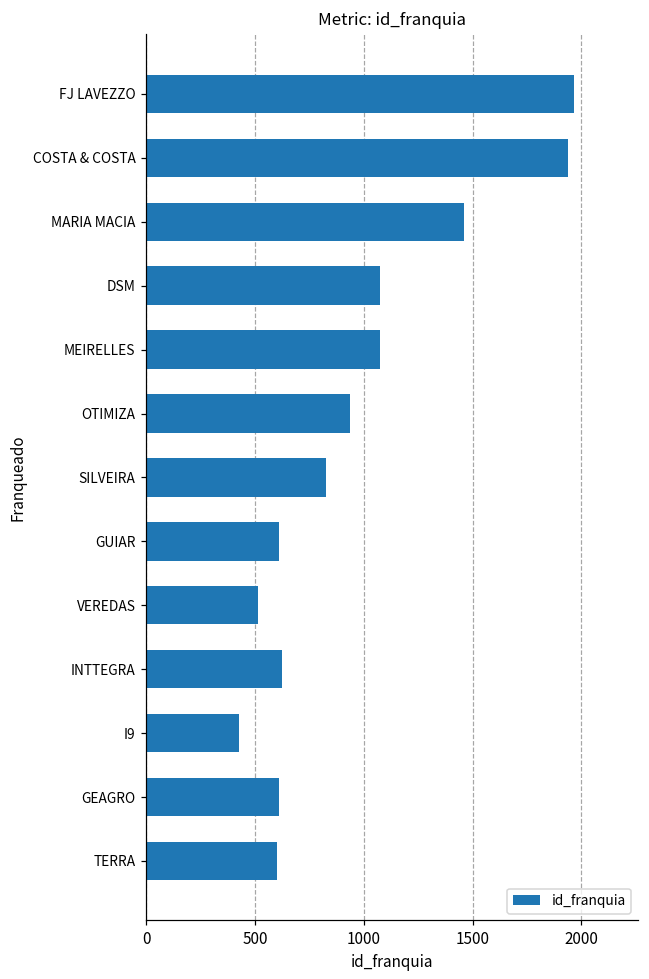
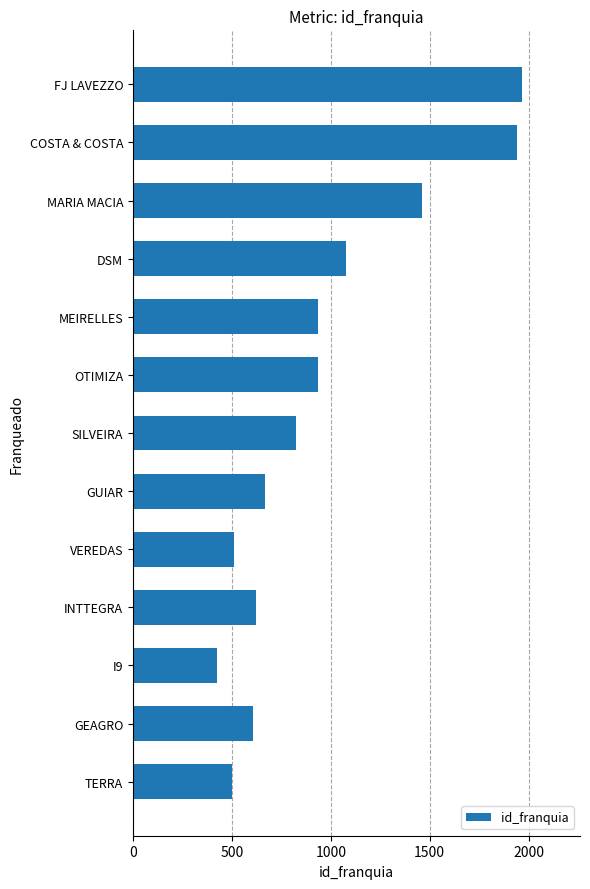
MEIRELLES: 1070 -> 930
GUIAR: 610 -> 670
TERRA: 600 -> 500
